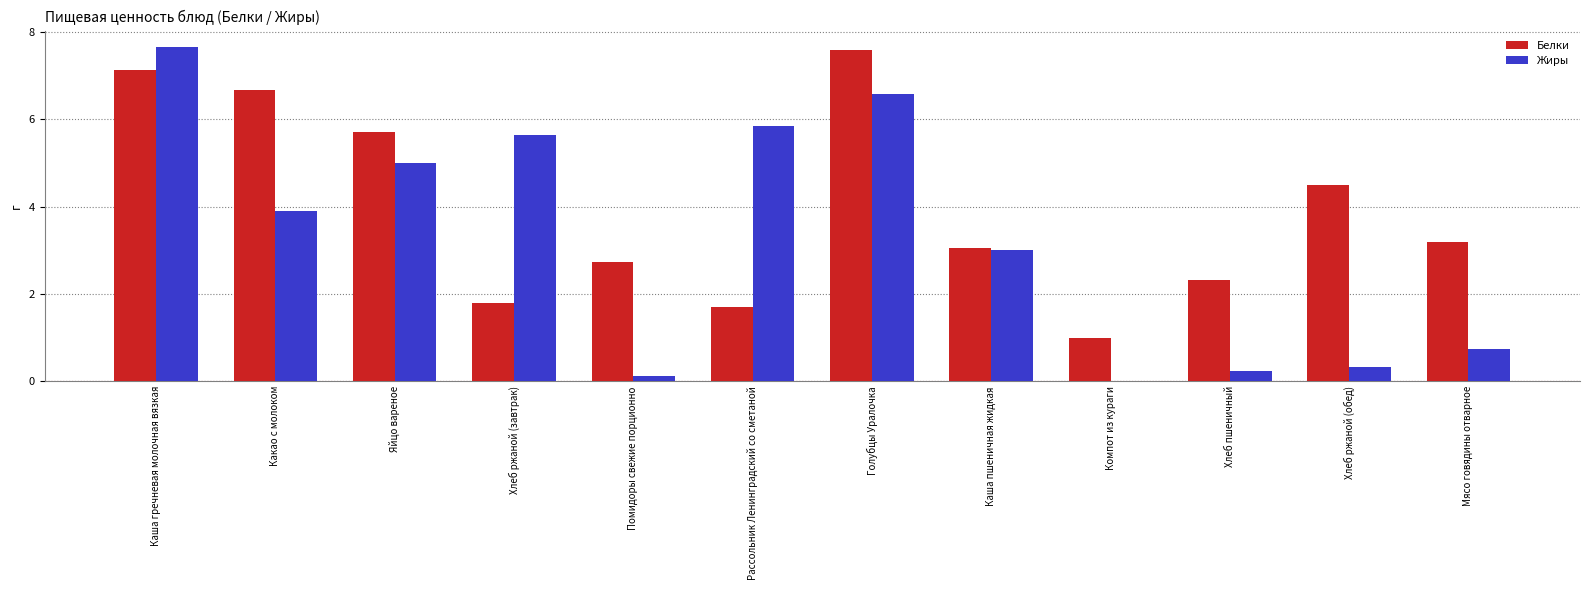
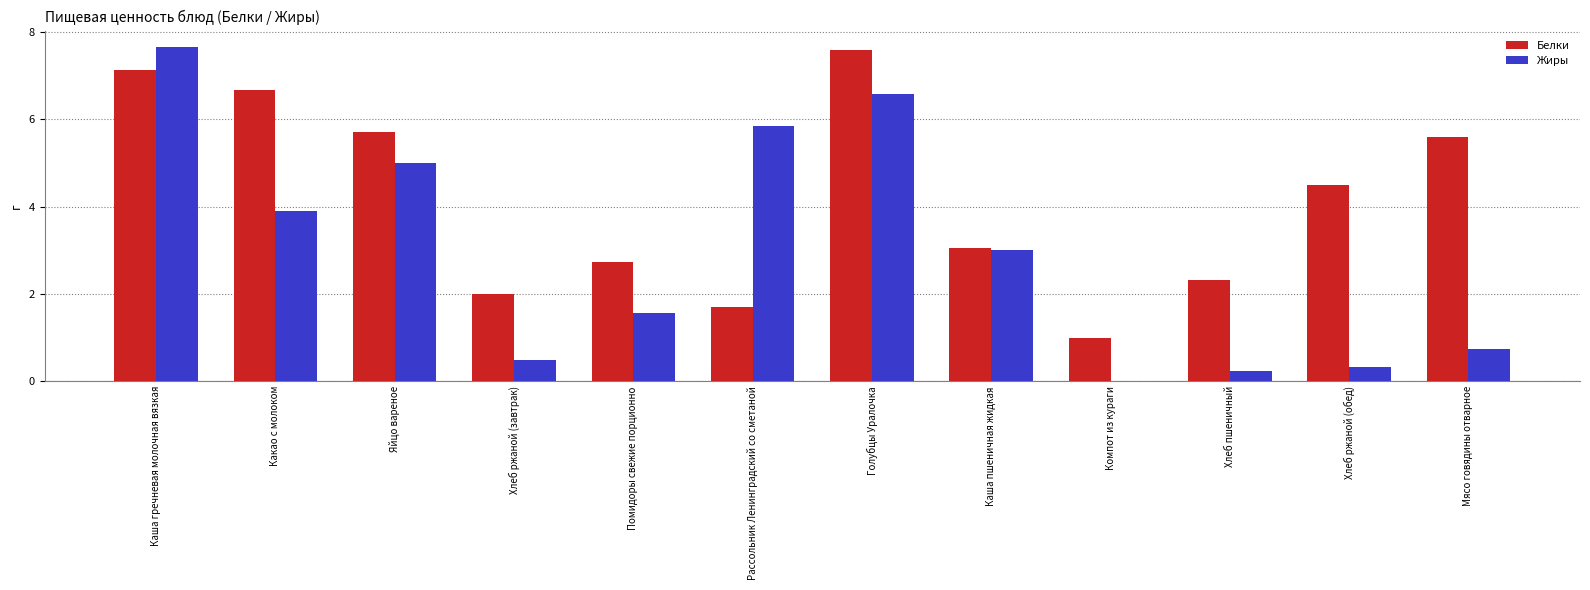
Белки, Хлеб ржаной (завтрак): 1.8 -> 2.0
Жиры, Хлеб ржаной (завтрак): 5.6 -> 0.5
Жиры, Помидоры свежие порционно: 0.1 -> 1.6
Белки, Мясо говядины отварное: 3.2 -> 5.6
